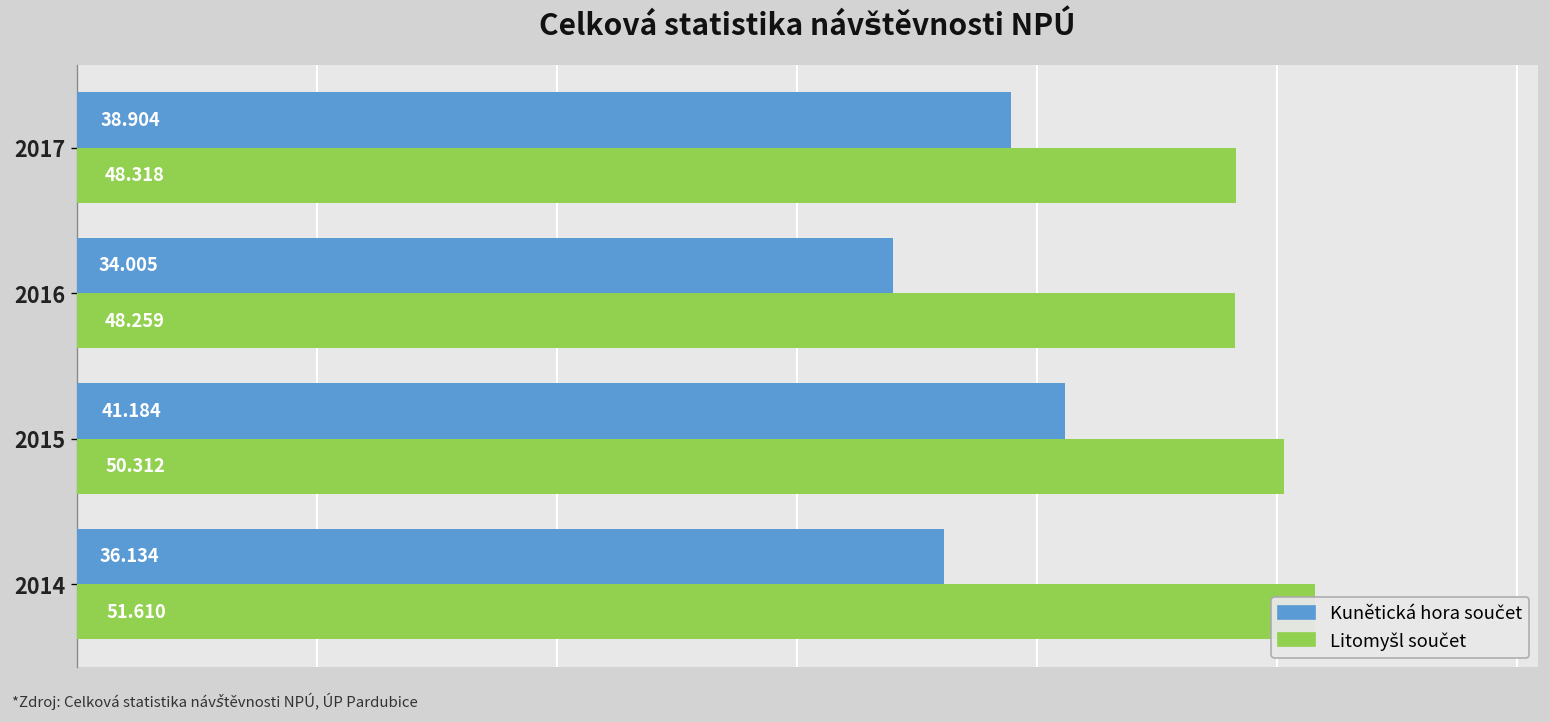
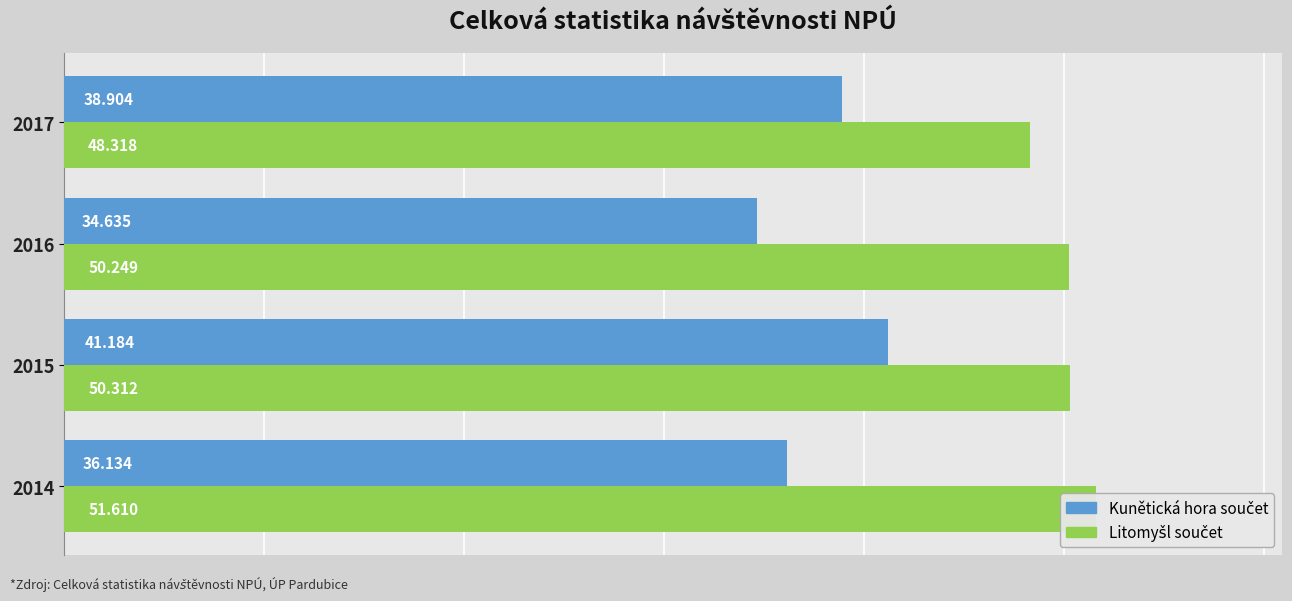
Kunětická hora součet, 2016: 34.005 -> 34.635
Litomyšl součet, 2016: 48.259 -> 50.249
